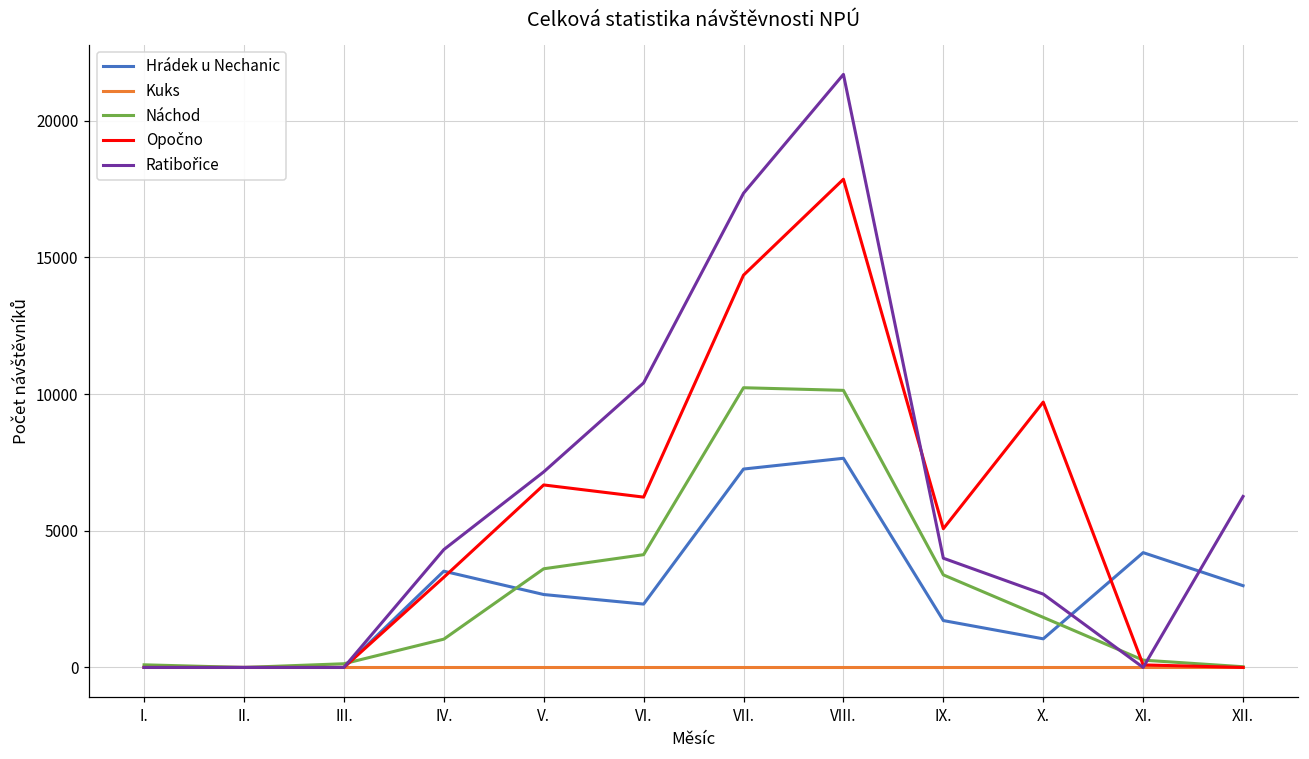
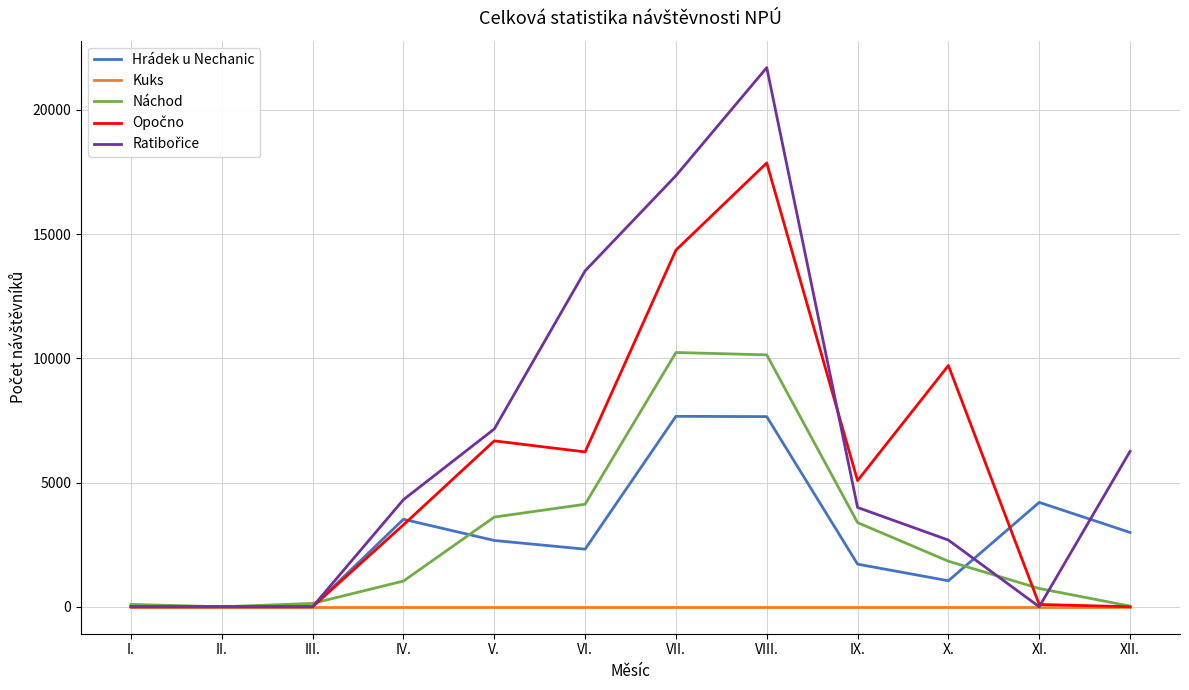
Ratibořice, VI.: 10400 -> 13500
Hrádek u Nechanic, VII.: 7300 -> 7700
Náchod, XI.: 300 -> 700
